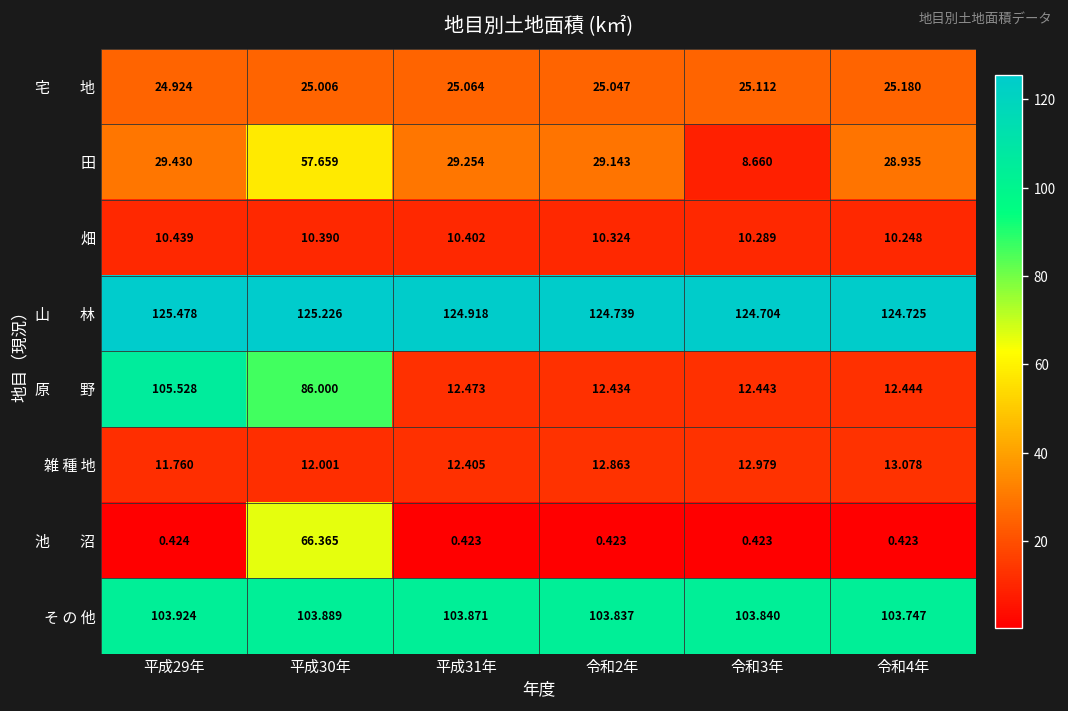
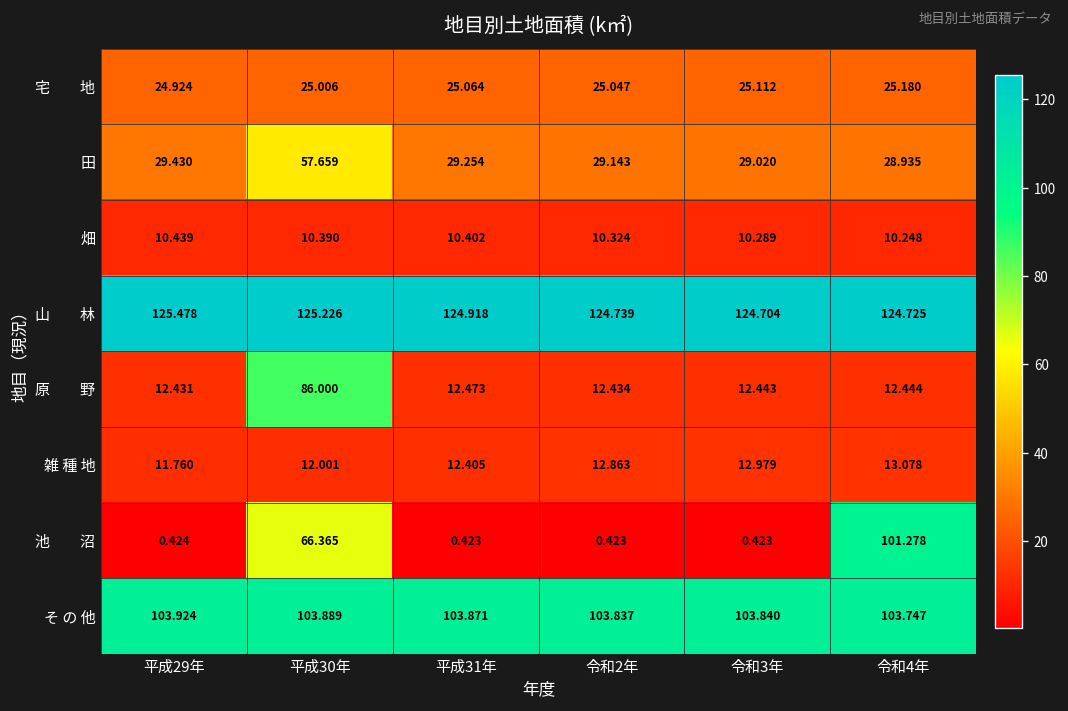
田, 令和3年: 8.660 -> 29.020
原 野, 平成29年: 105.528 -> 12.431
池 沼, 令和4年: 0.423 -> 101.278
